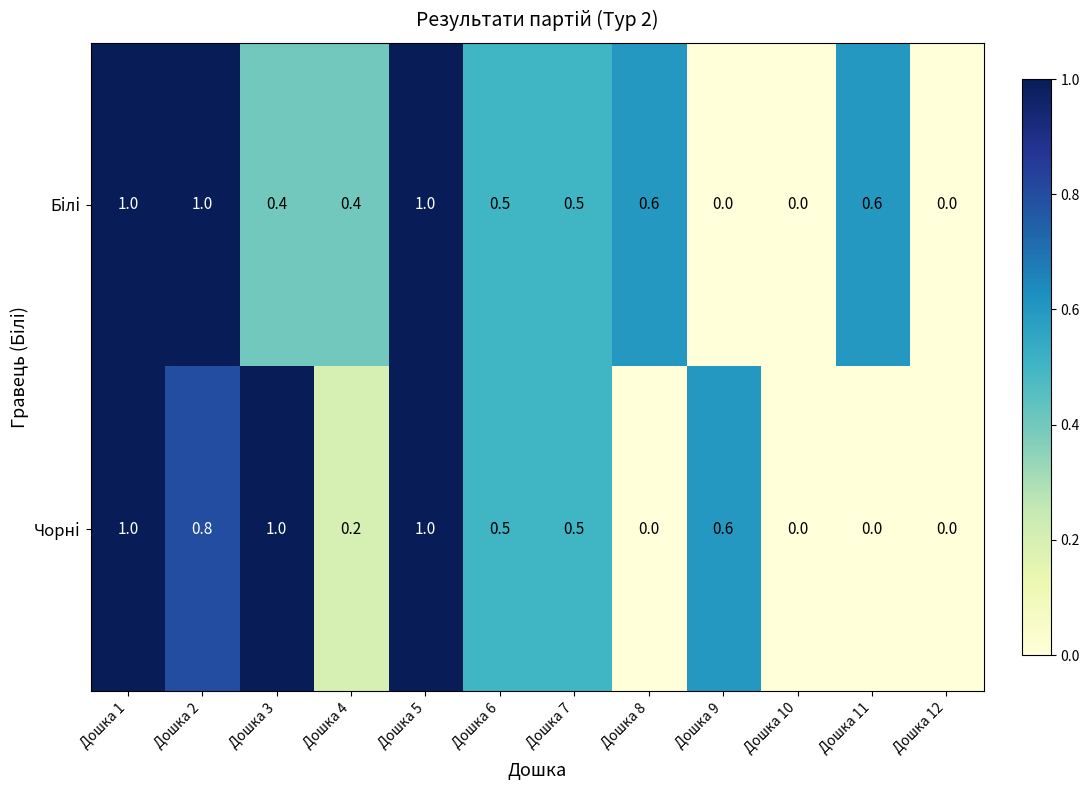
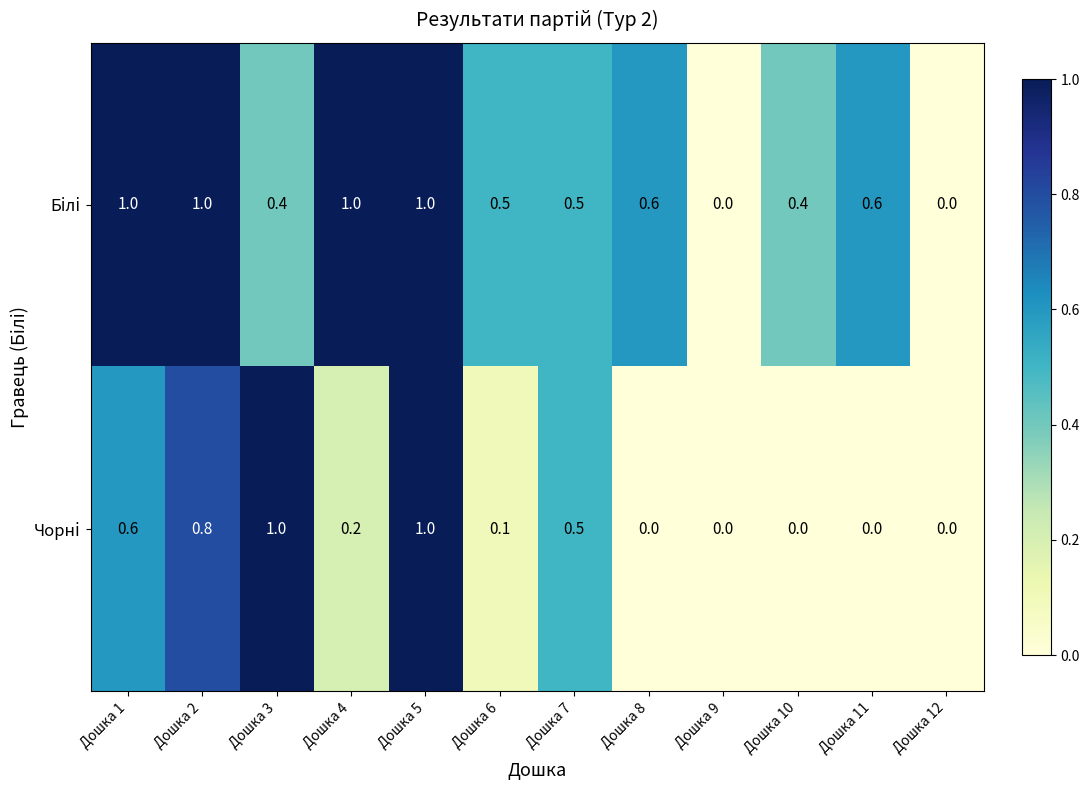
Білі, Дошка 4: 0.4 -> 1.0
Білі, Дошка 10: 0.0 -> 0.4
Чорні, Дошка 1: 1.0 -> 0.6
Чорні, Дошка 6: 0.5 -> 0.1
Чорні, Дошка 9: 0.6 -> 0.0
